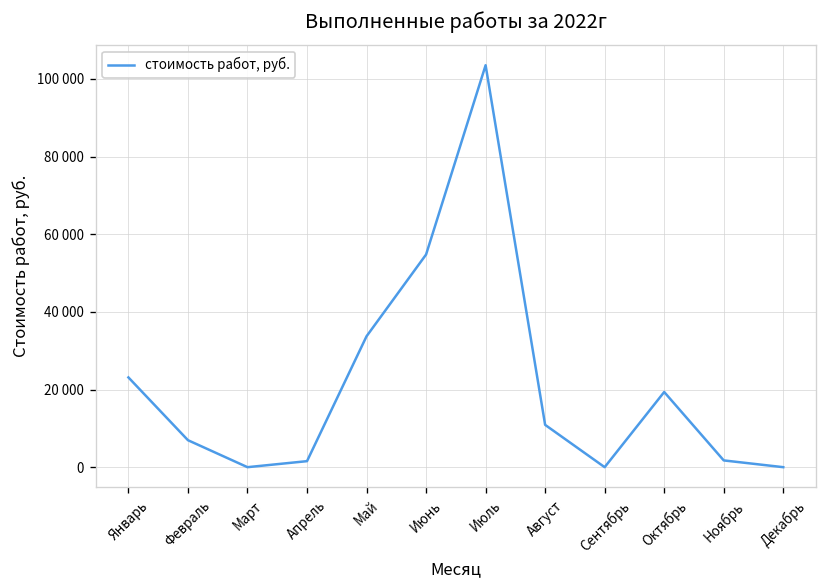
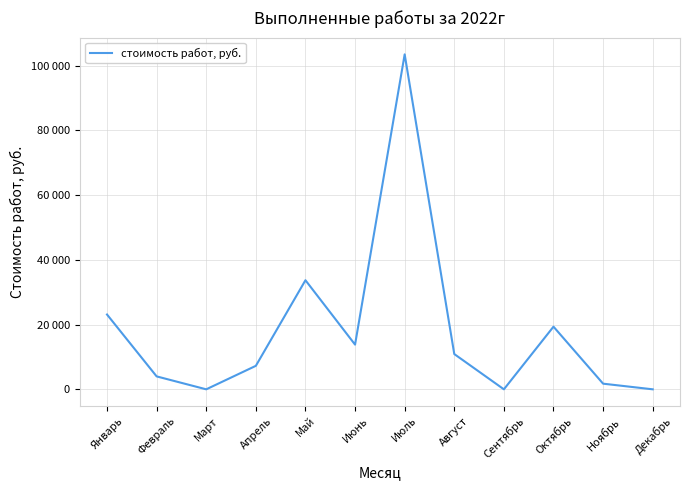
Февраль: 7000 -> 4000
Апрель: 2000 -> 7000
Июнь: 55000 -> 14000
